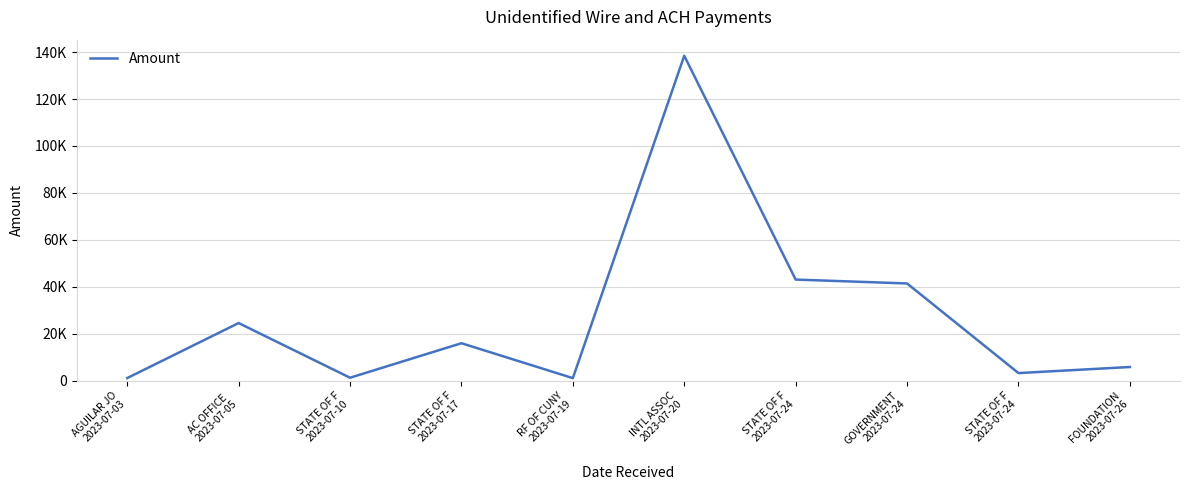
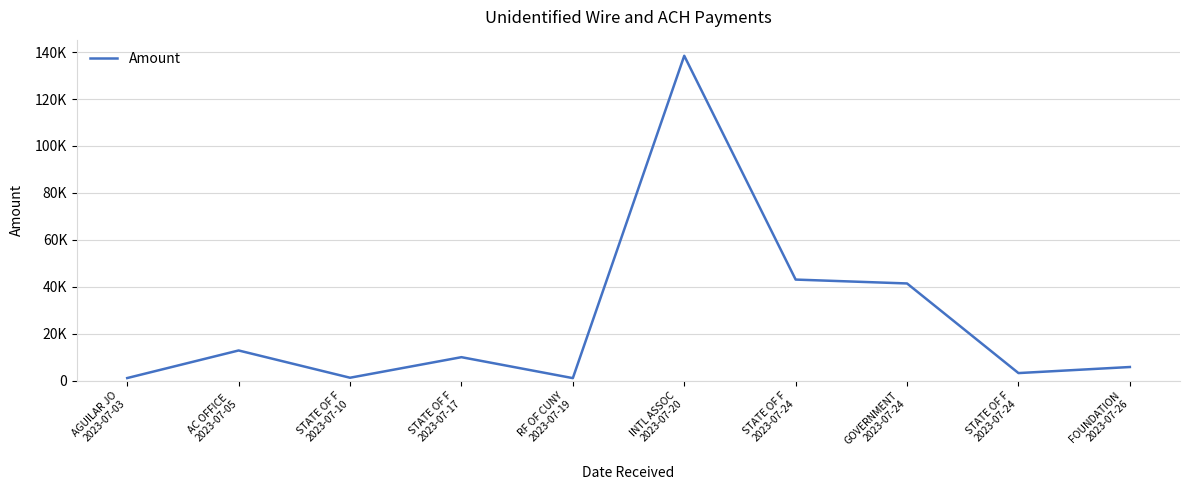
AC OFFICE 2023-07-05: 25000 -> 13000
STATE OF F 2023-07-17: 16000 -> 10000
